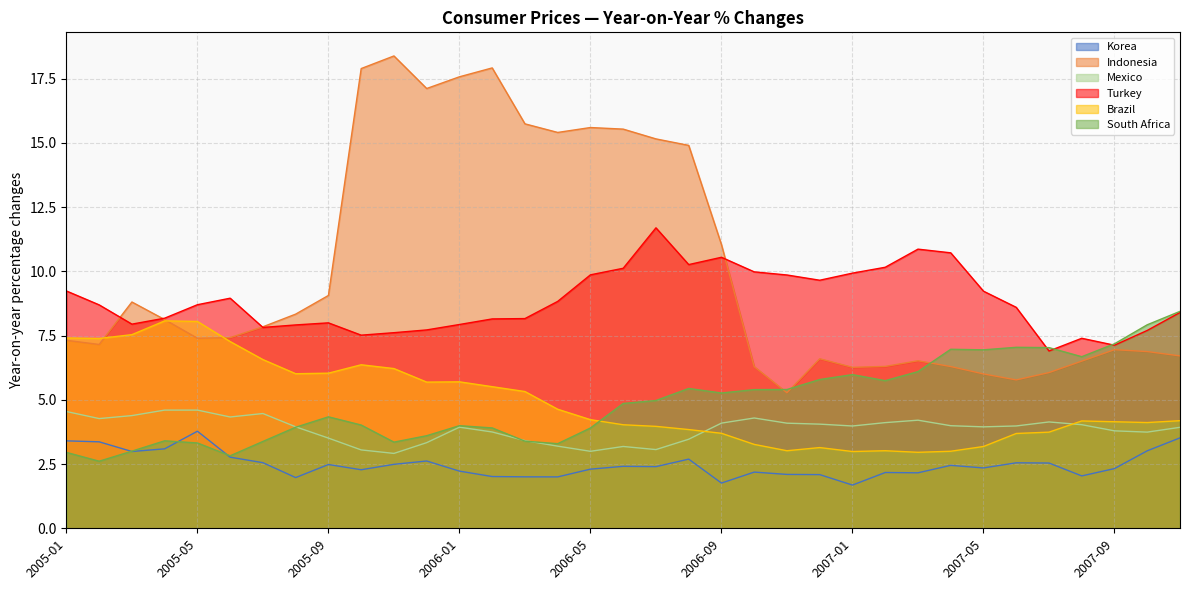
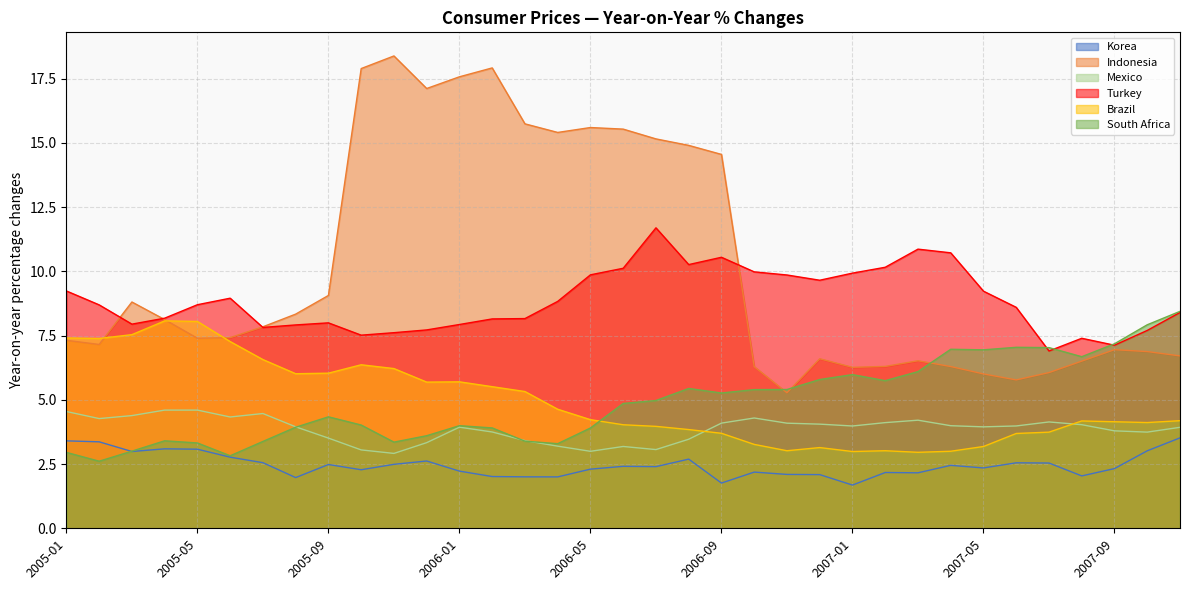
Korea, 2005-05: 3.8 -> 3.1
Indonesia, 2006-09: 11.0 -> 14.6
